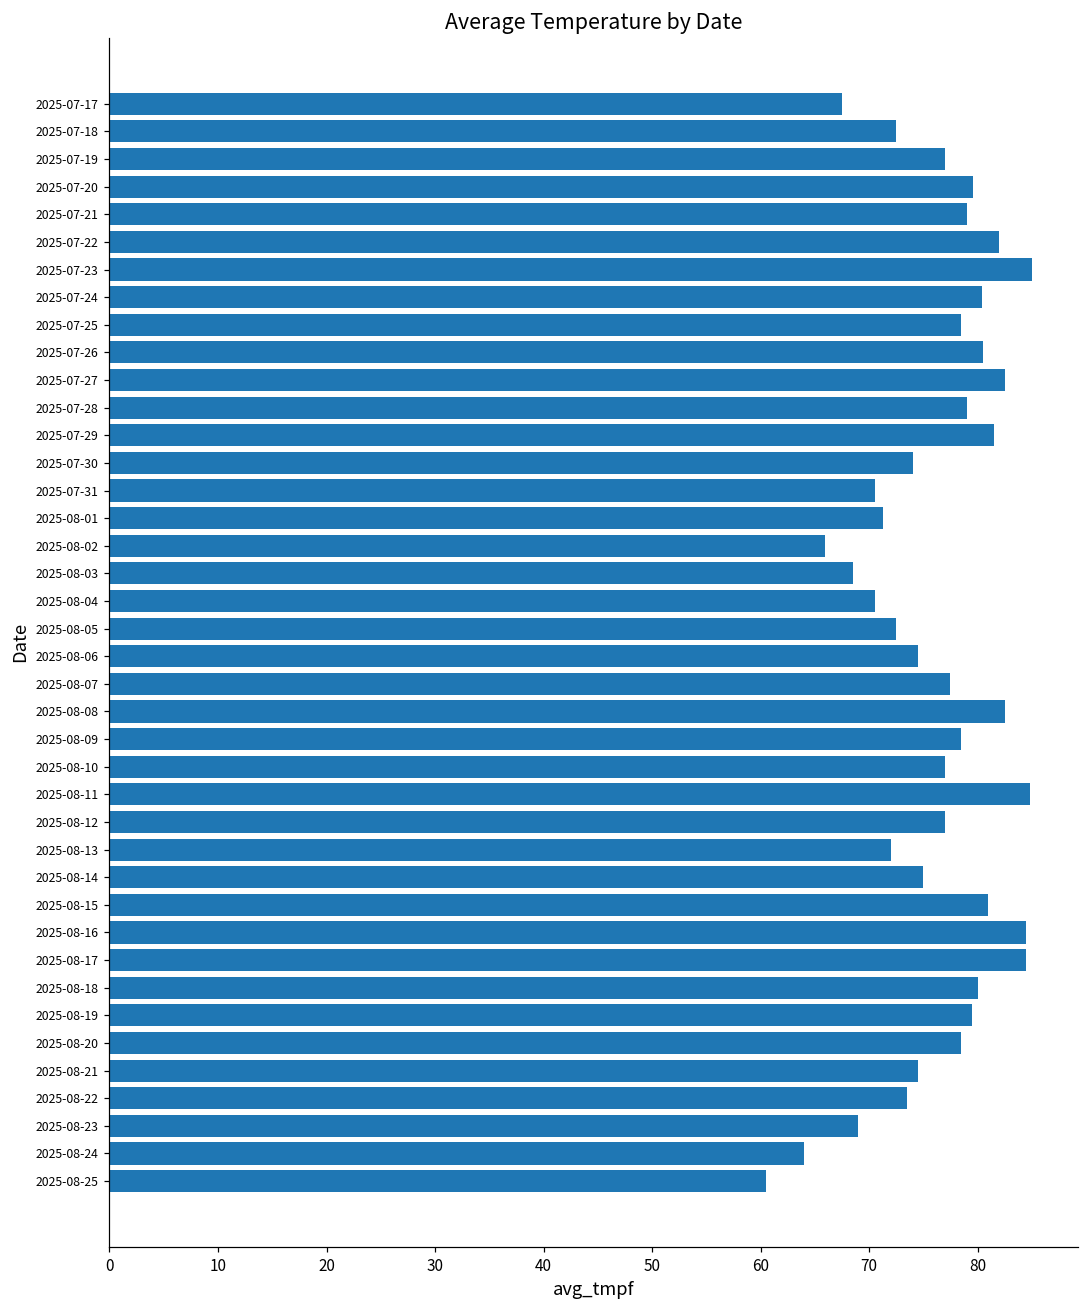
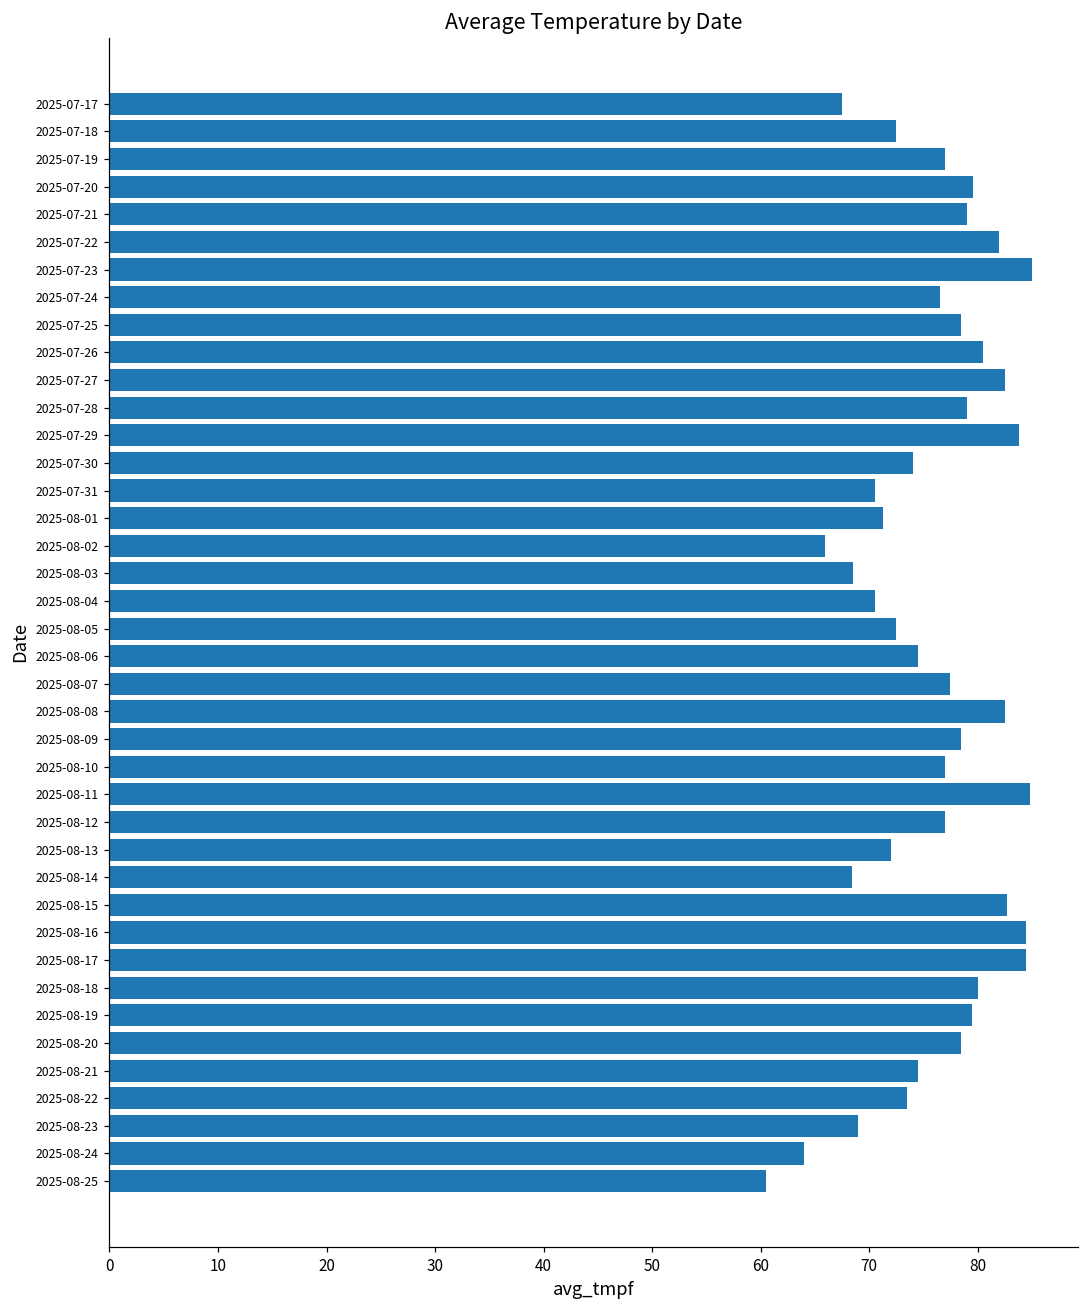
2025-07-24: 80 -> 77
2025-07-29: 82 -> 84
2025-08-14: 75 -> 68
2025-08-15: 81 -> 83
